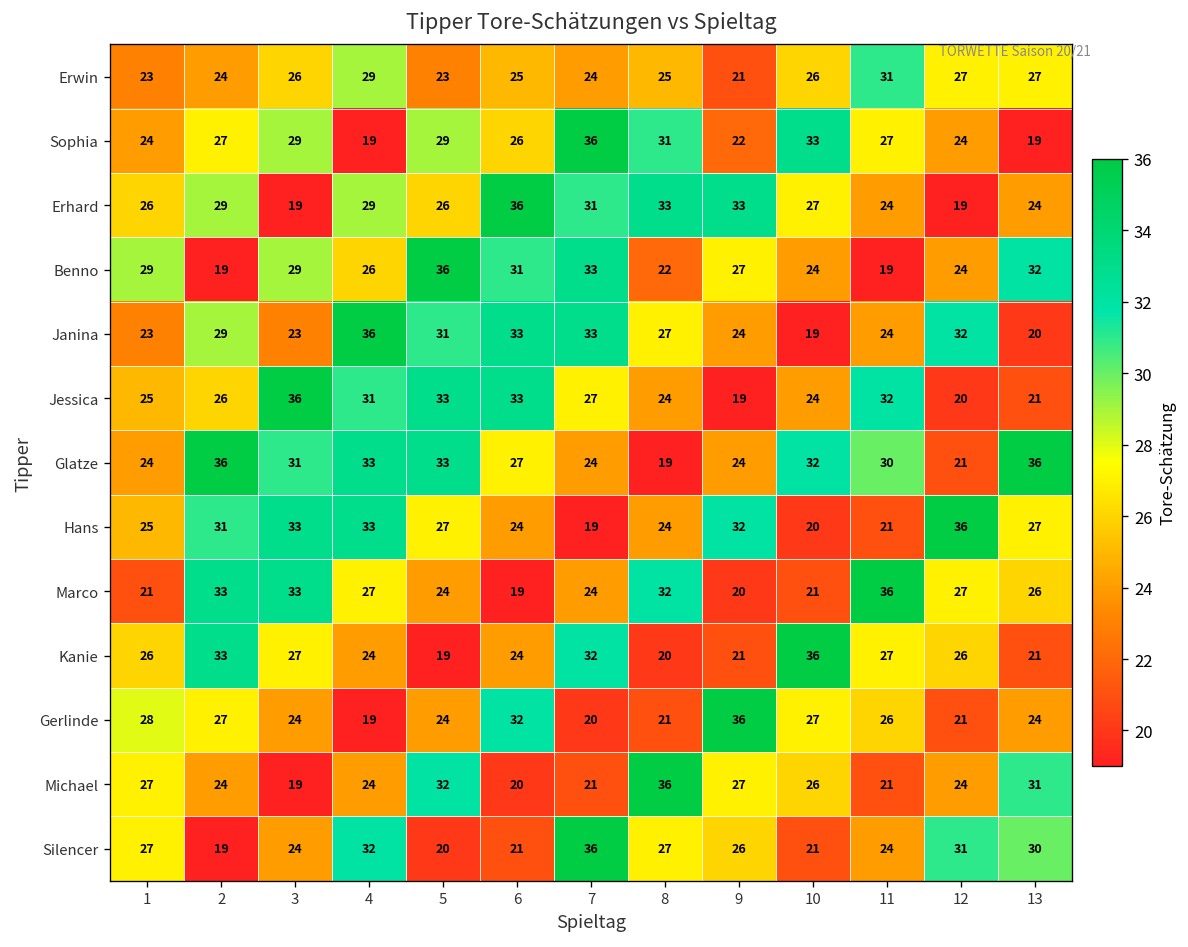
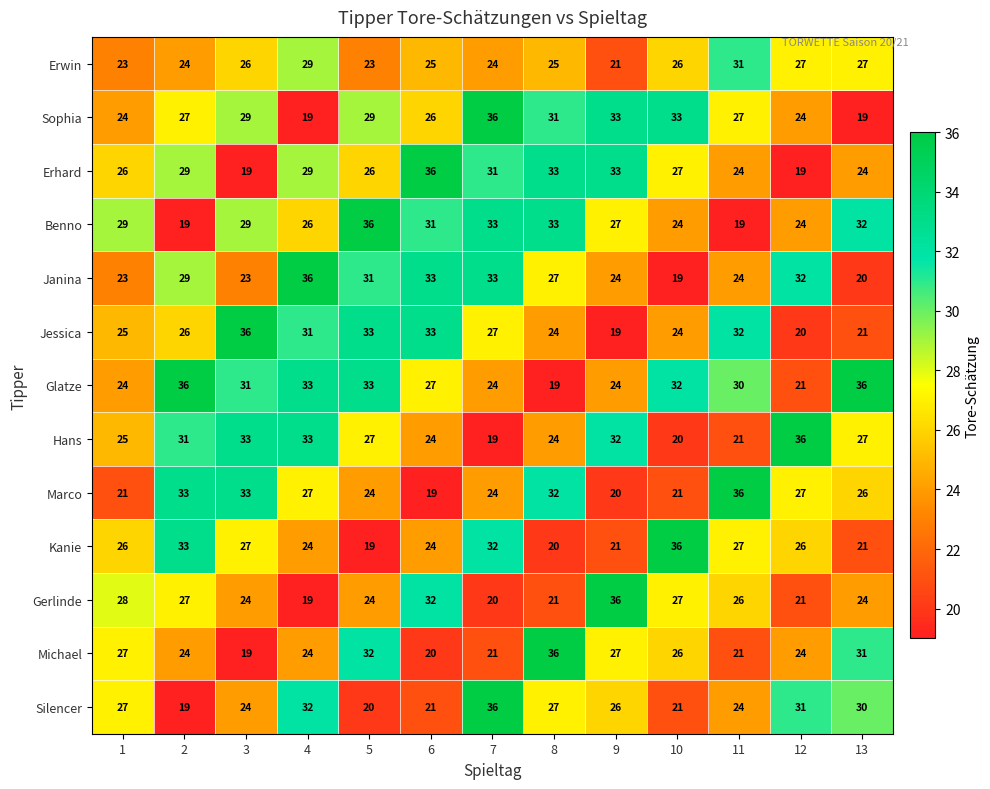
Sophia, 9: 22 -> 33
Benno, 8: 22 -> 33
